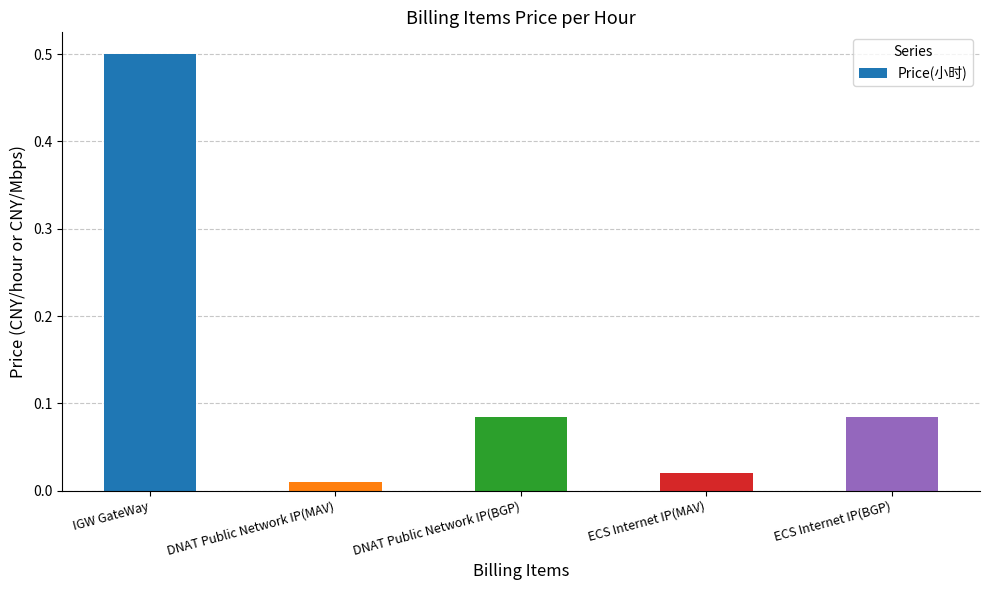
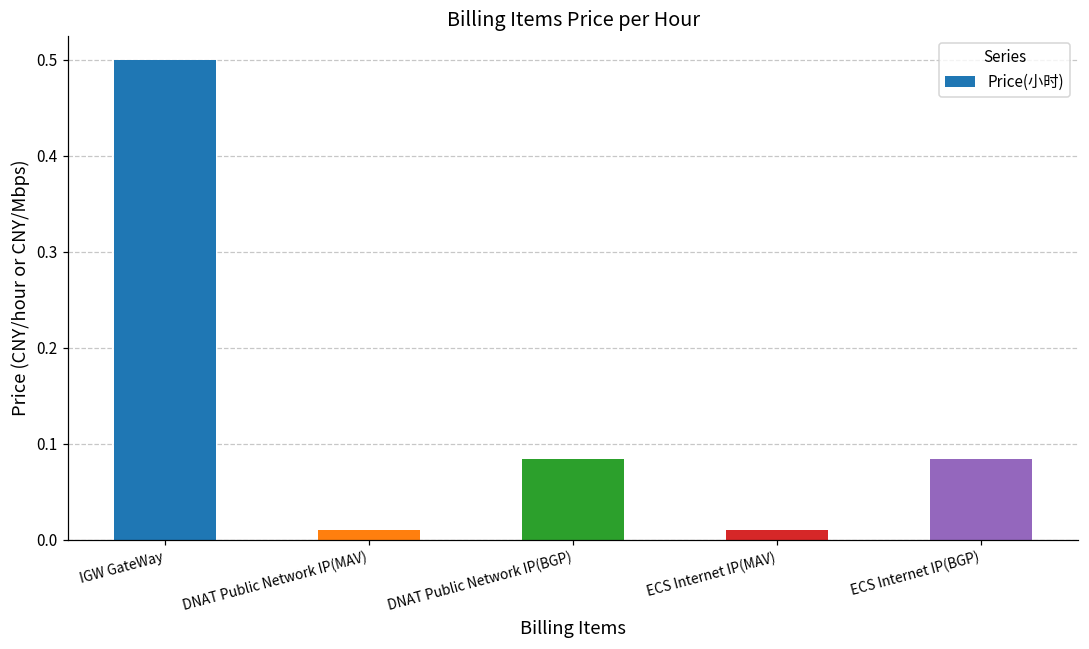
ECS Internet IP(MAV): 0.02 -> 0.01
